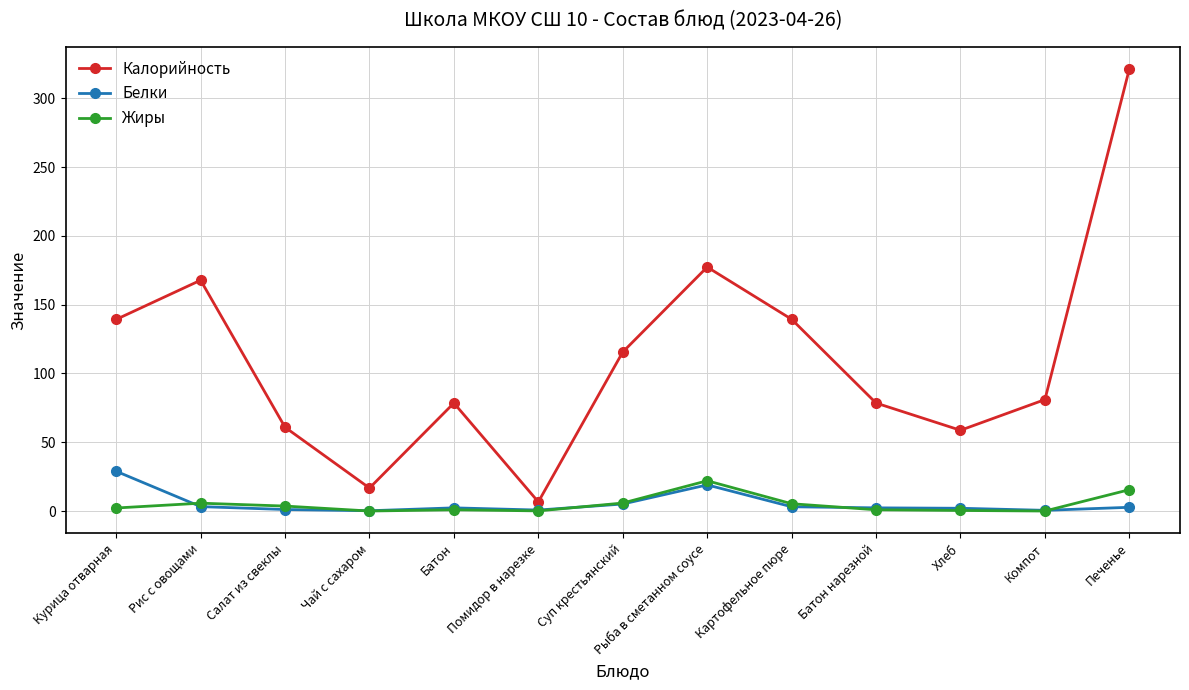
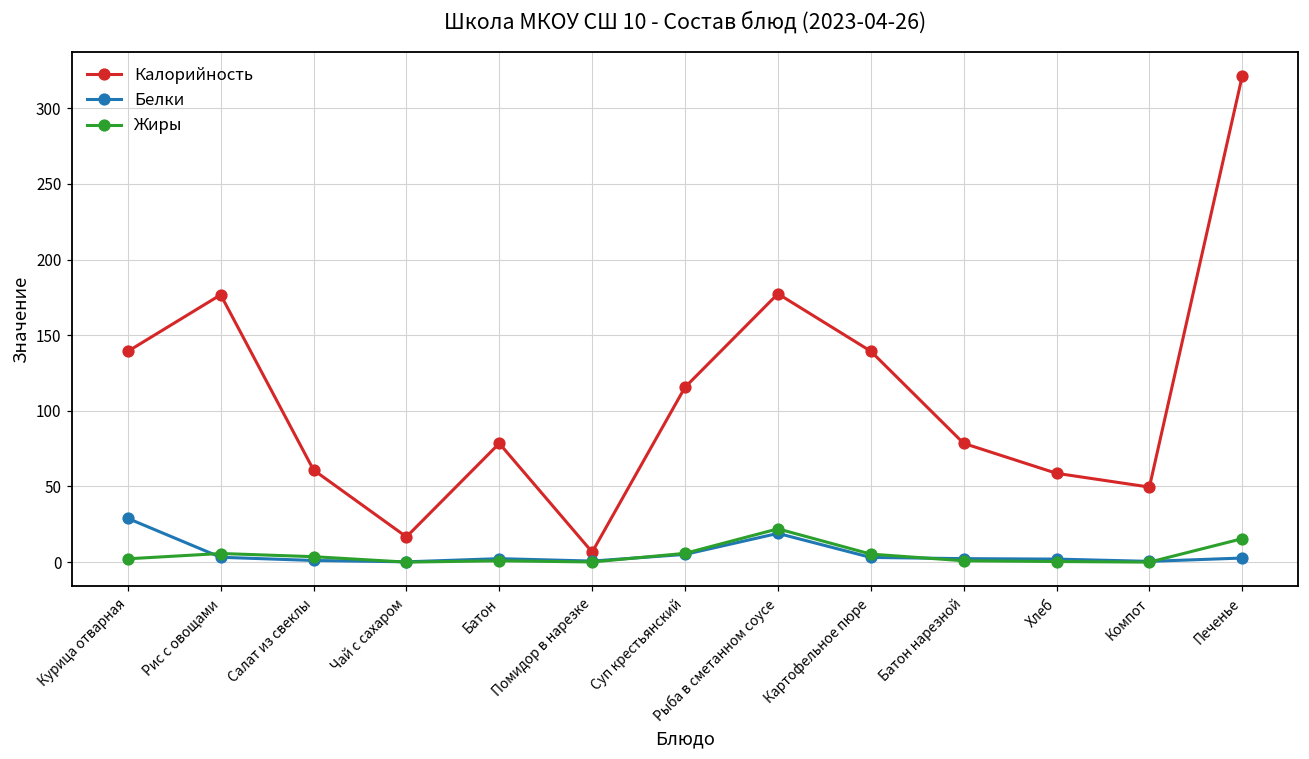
Калорийность, Рис с овощами: 168 -> 177
Калорийность, Компот: 81 -> 50
